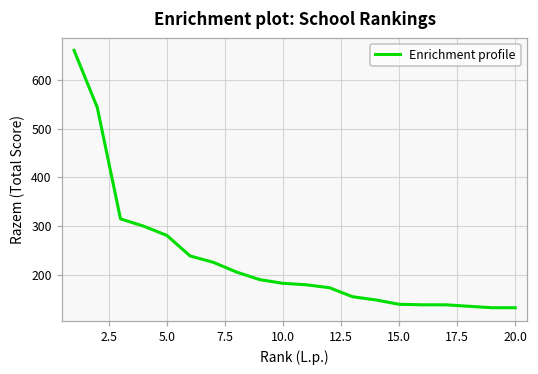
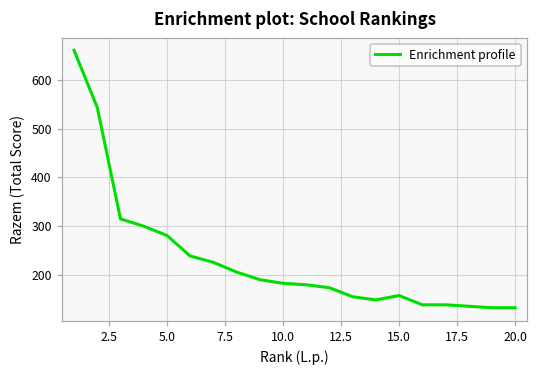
15.0: 140 -> 160
